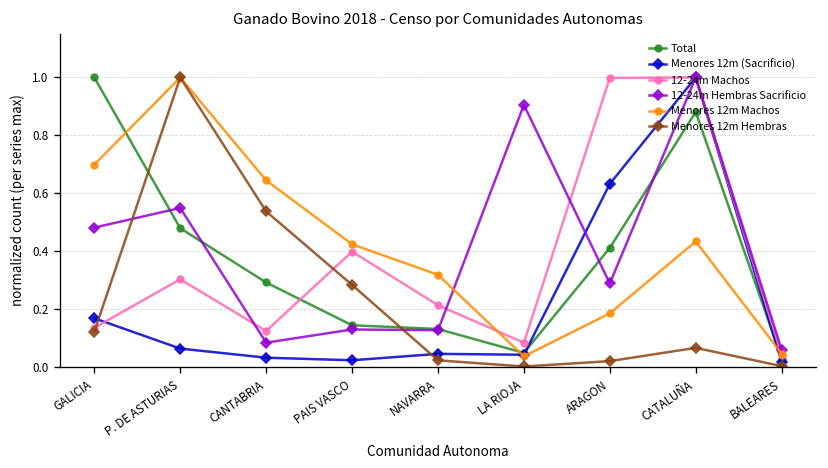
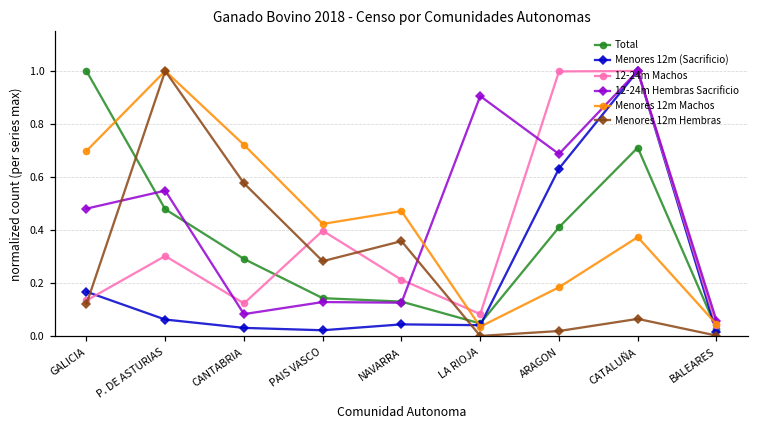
Menores 12m Machos, CANTABRIA: 0.64 -> 0.72
Menores 12m Hembras, CANTABRIA: 0.54 -> 0.58
Menores 12m Machos, NAVARRA: 0.32 -> 0.47
Menores 12m Hembras, NAVARRA: 0.02 -> 0.36
12-24m Hembras Sacrificio, ARAGON: 0.29 -> 0.69
Total, CATALUÑA: 0.88 -> 0.71
Menores 12m Machos, CATALUÑA: 0.43 -> 0.37
